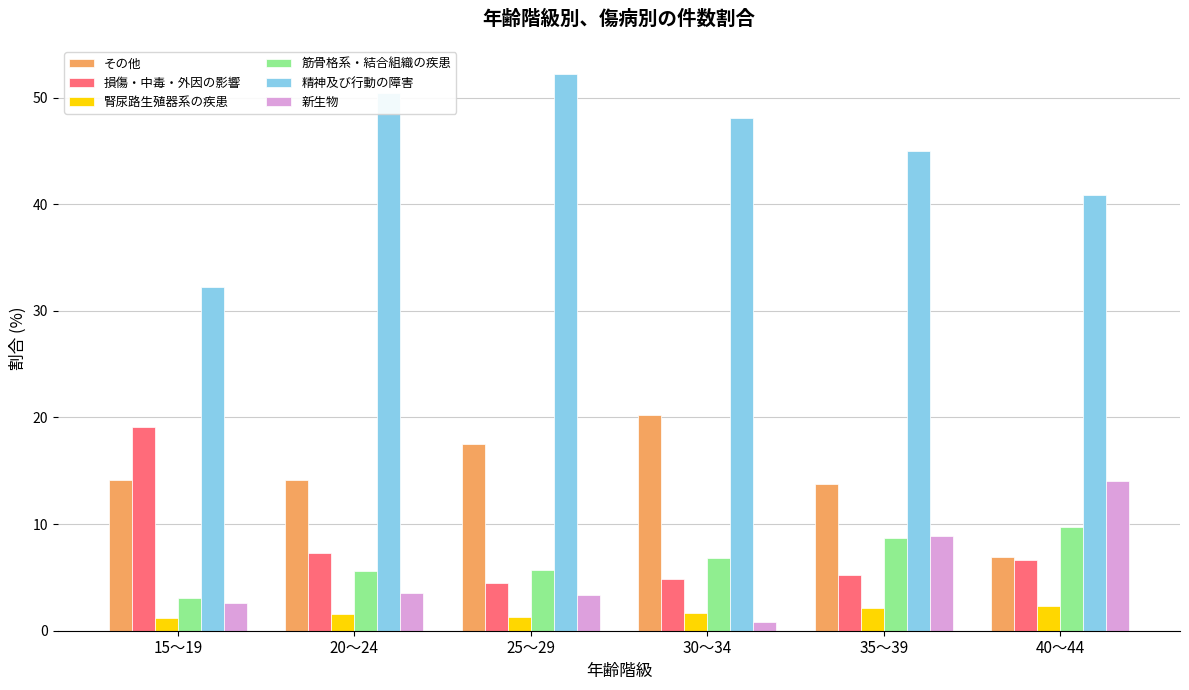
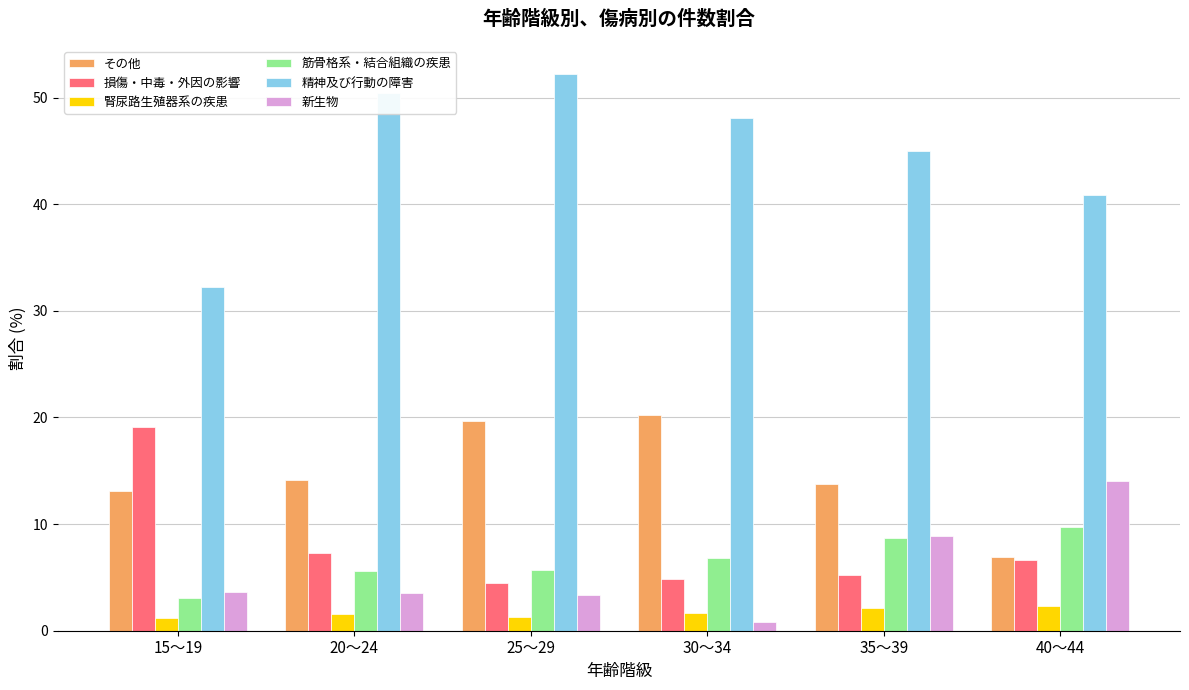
その他, 15～19: 14.1 -> 13.1
新生物, 15～19: 2.6 -> 3.6
その他, 25～29: 17.5 -> 19.6
